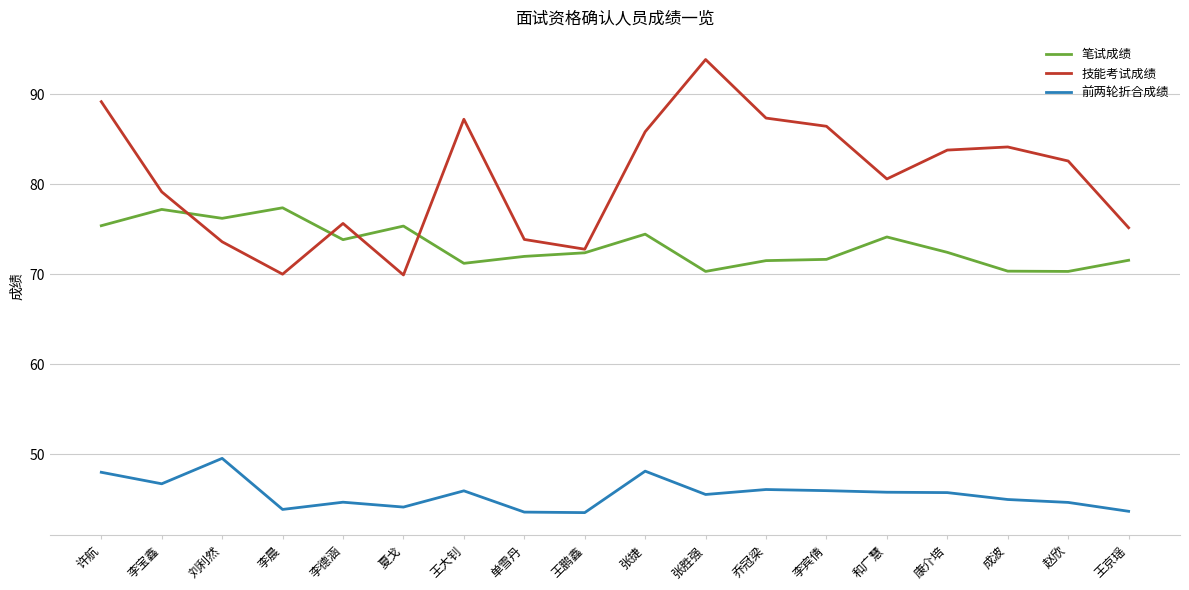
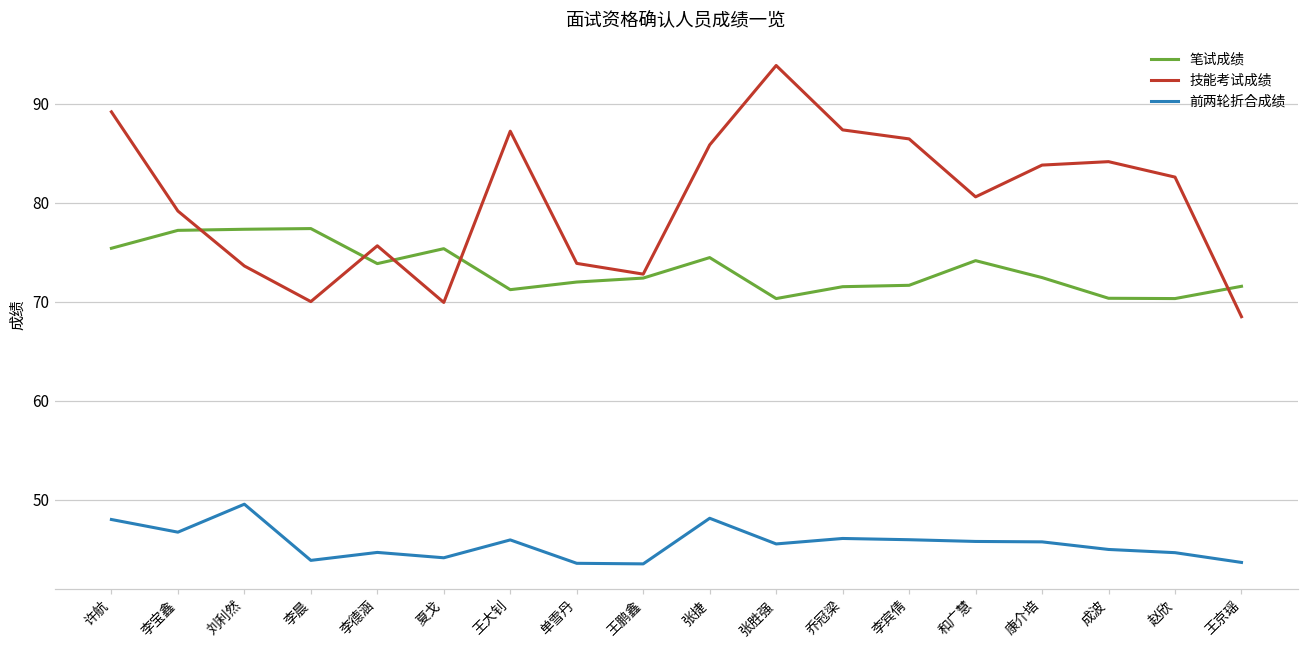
笔试成绩, 刘利然: 76 -> 77
技能考试成绩, 王京瑶: 75 -> 68
